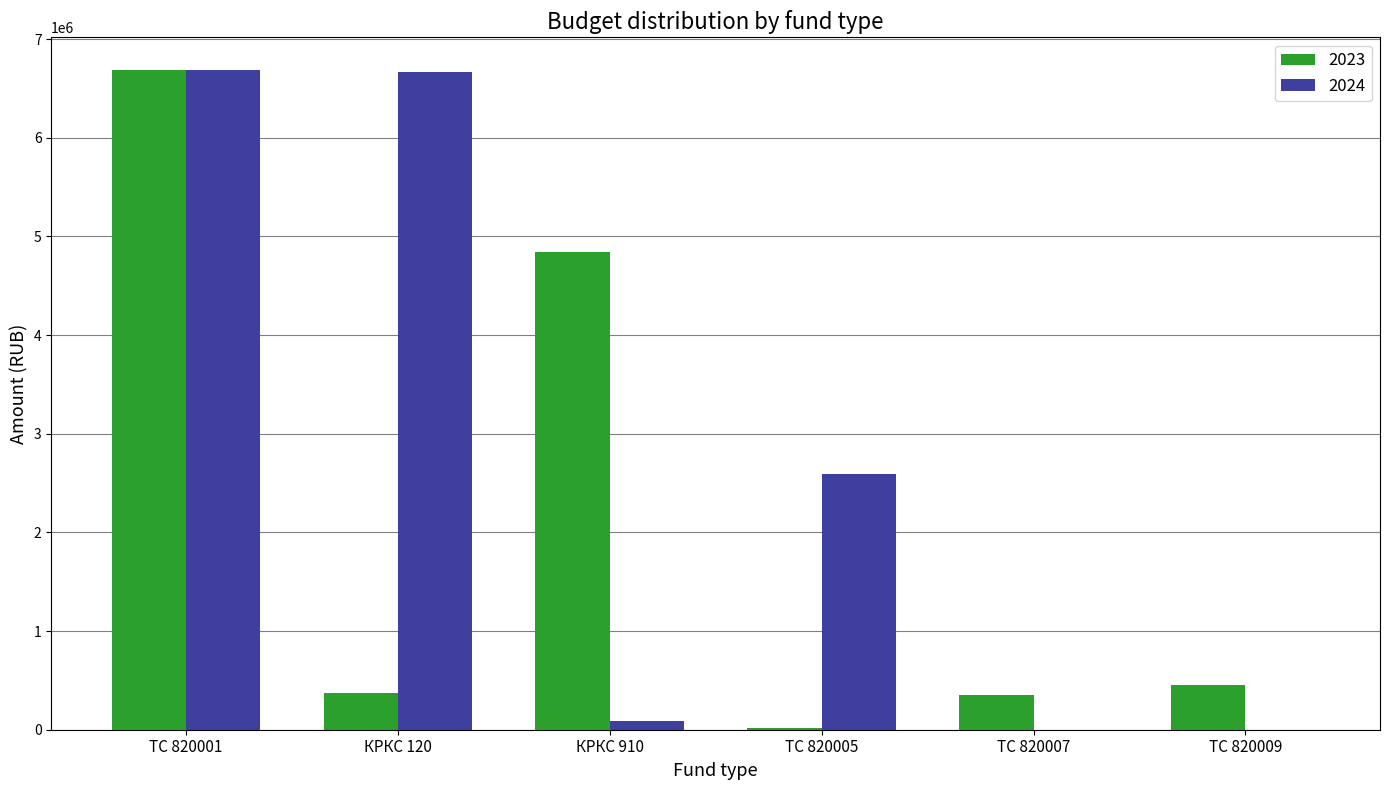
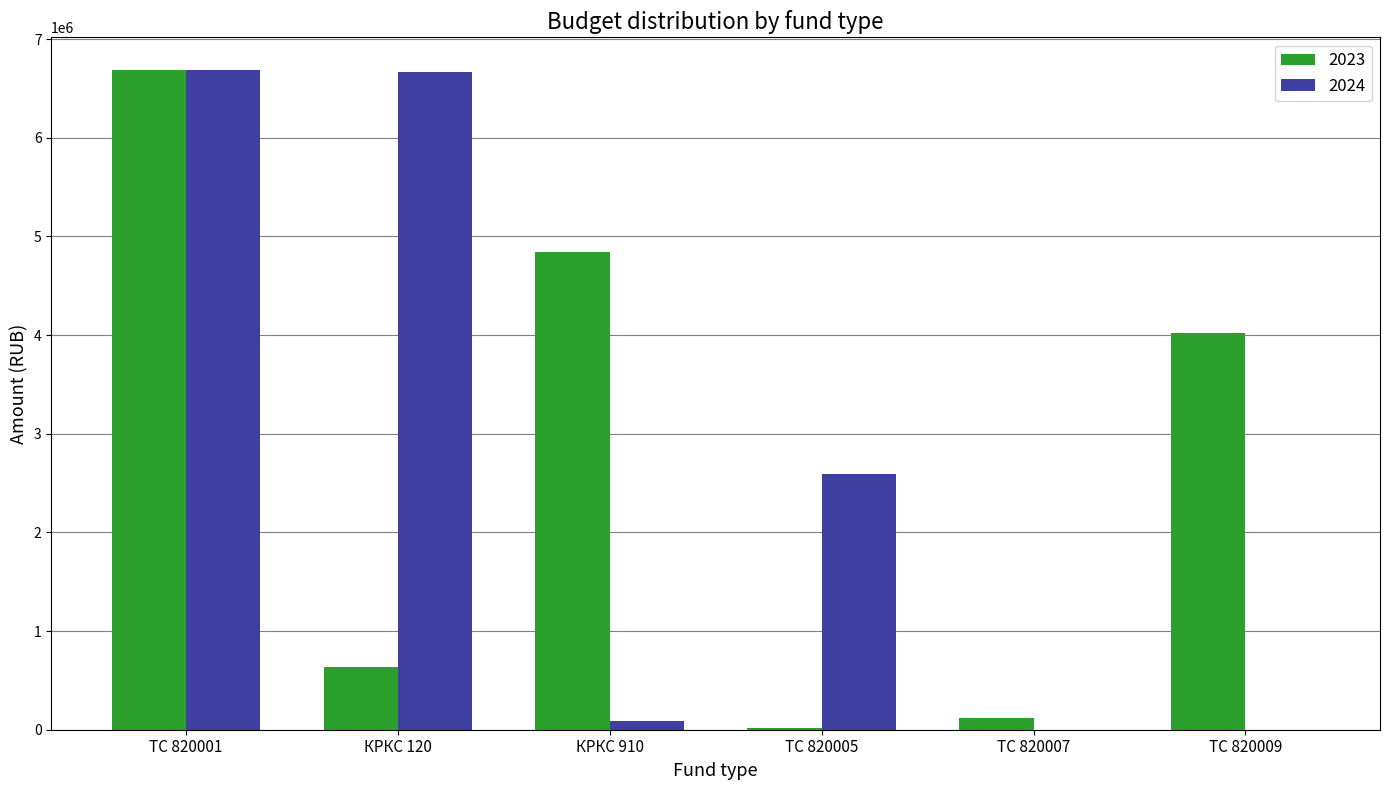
2023, КРКС 120: 400000 -> 600000
2023, ТС 820007: 400000 -> 100000
2023, ТС 820009: 500000 -> 4000000
